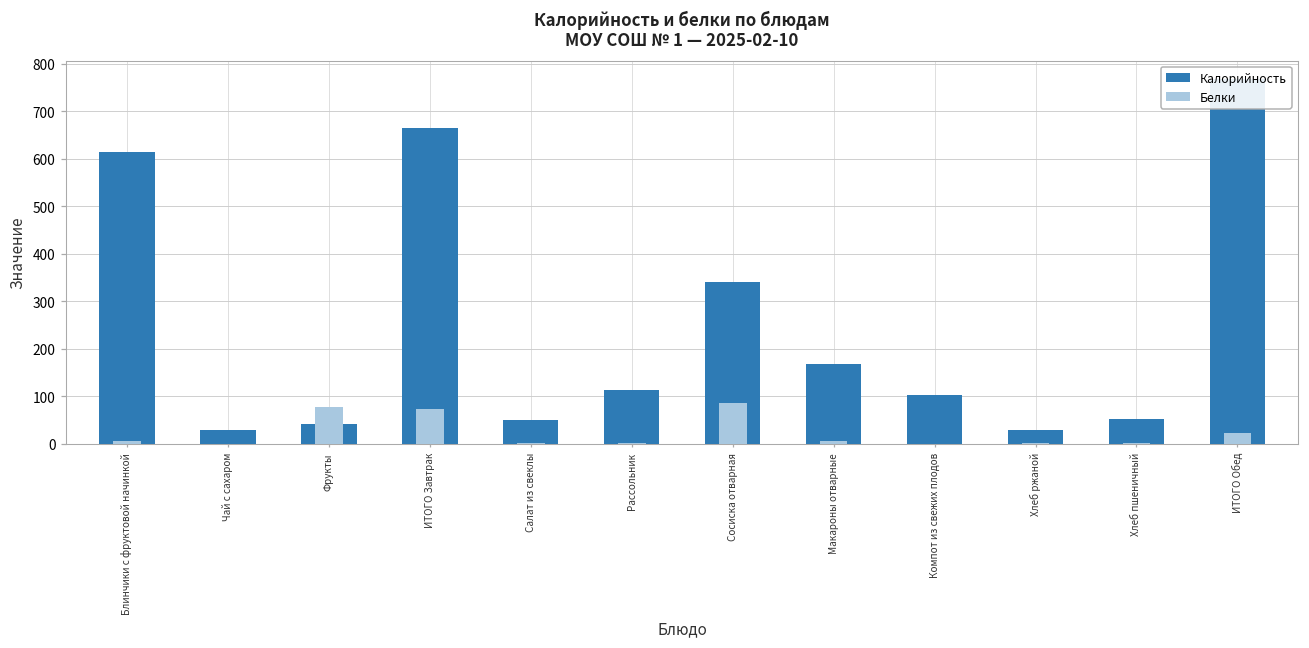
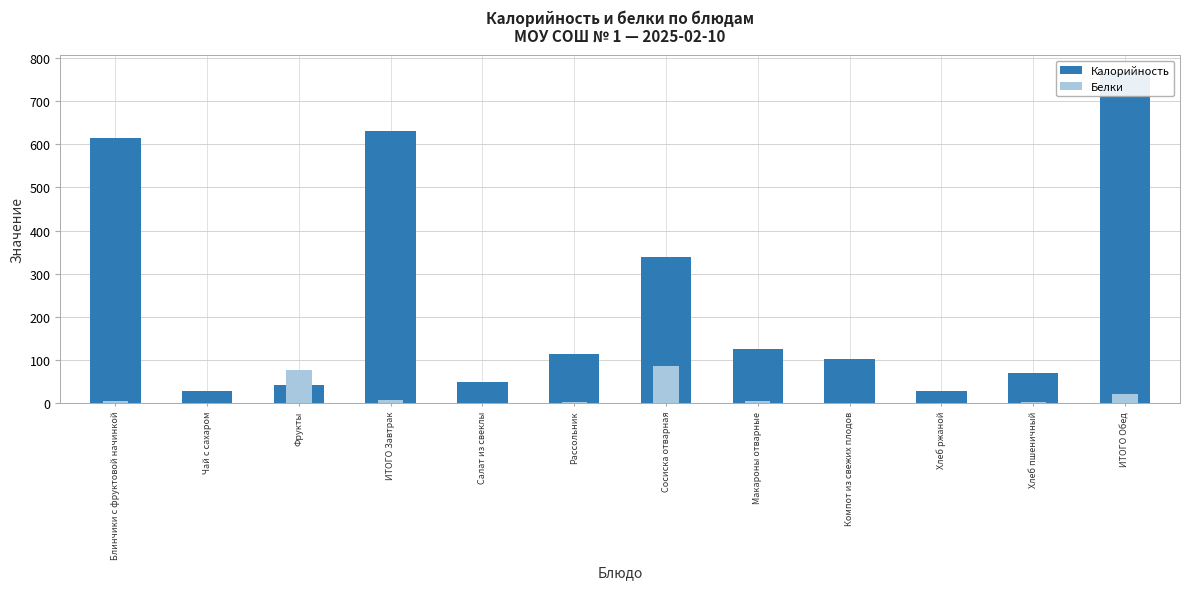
Калорийность, ИТОГО Завтрак: 660 -> 630
Белки, ИТОГО Завтрак: 70 -> 10
Калорийность, Макароны отварные: 170 -> 130
Калорийность, Хлеб пшеничный: 50 -> 70
